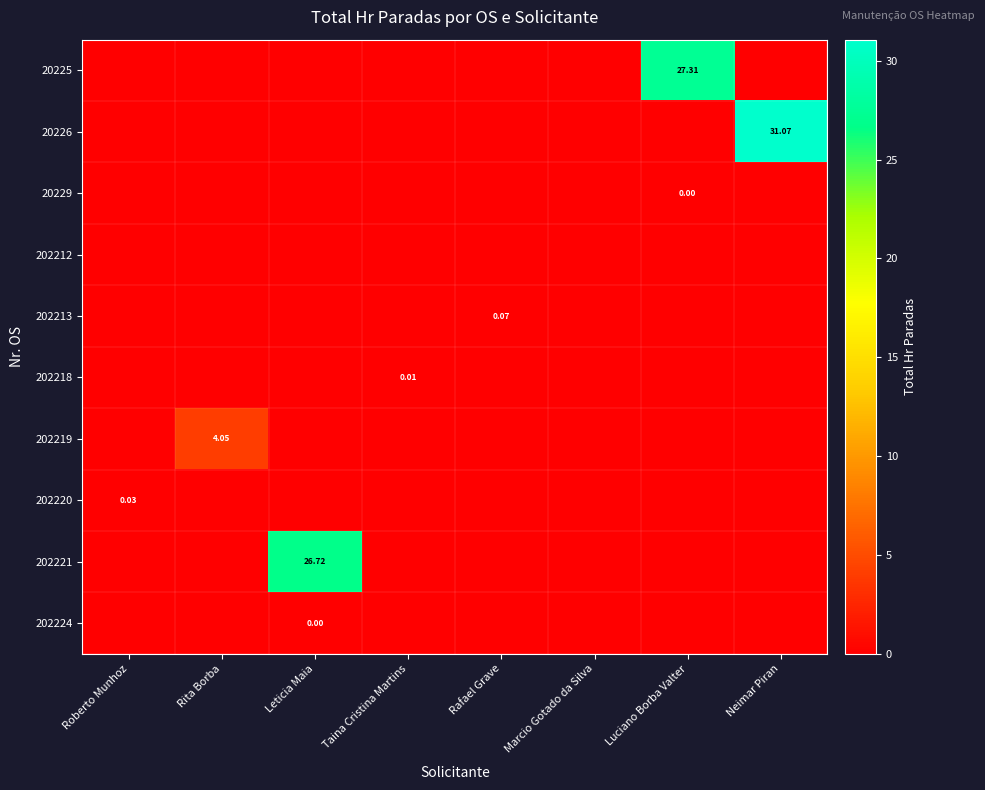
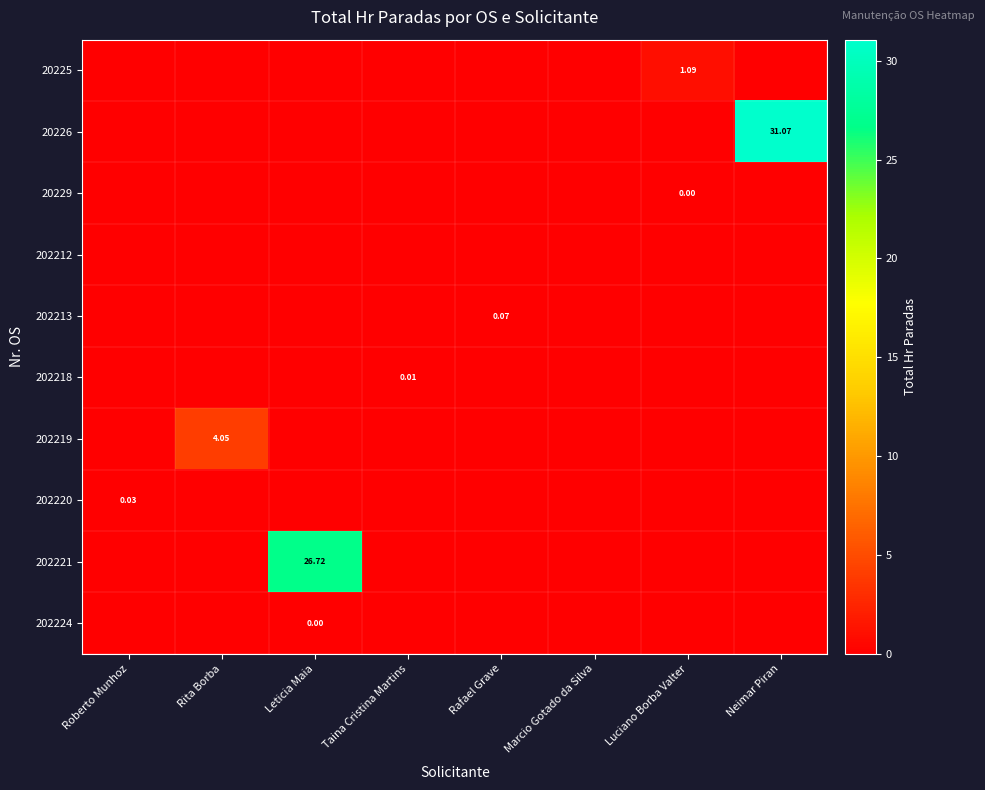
20225, Luciano Borba Valter: 27.31 -> 1.09
